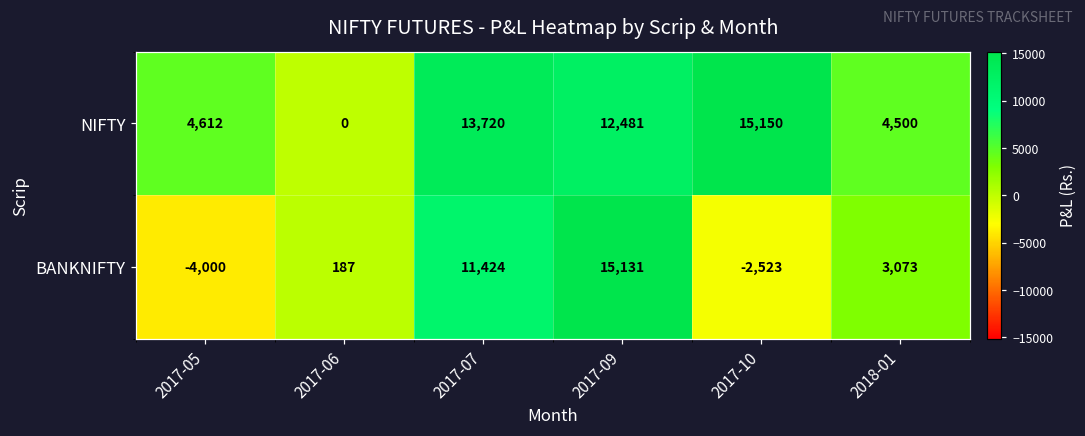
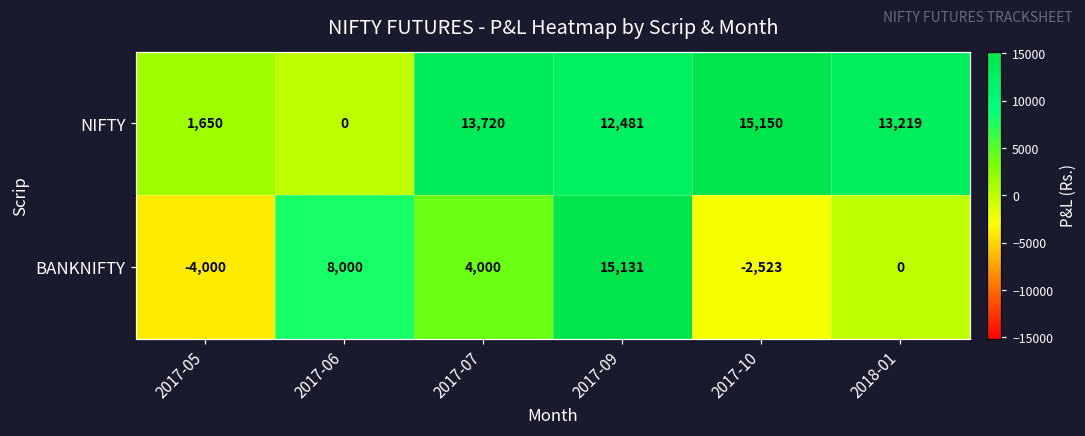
NIFTY, 2017-05: 4,612 -> 1,650
NIFTY, 2018-01: 4,500 -> 13,219
BANKNIFTY, 2017-06: 187 -> 8,000
BANKNIFTY, 2017-07: 11,424 -> 4,000
BANKNIFTY, 2018-01: 3,073 -> 0
